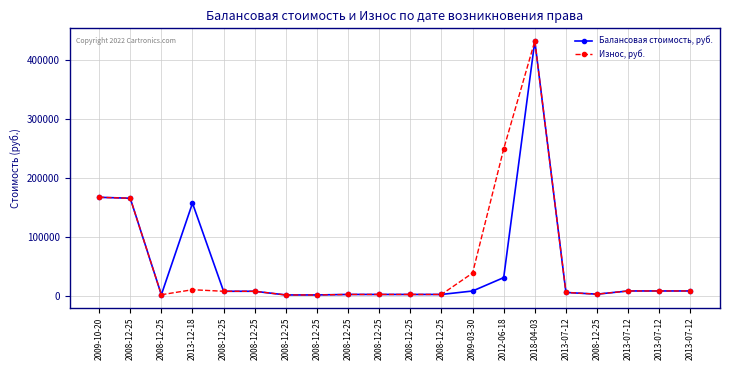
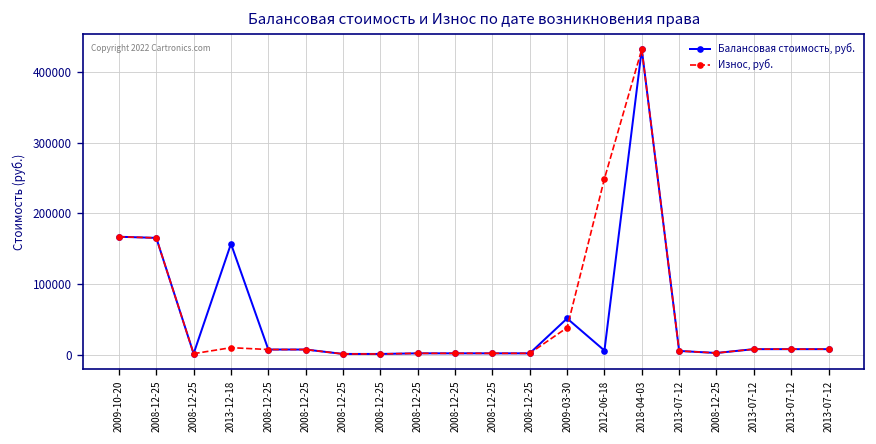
Балансовая стоимость, руб., 2009-03-30: 10000 -> 50000
Балансовая стоимость, руб., 2012-06-18: 30000 -> 10000
